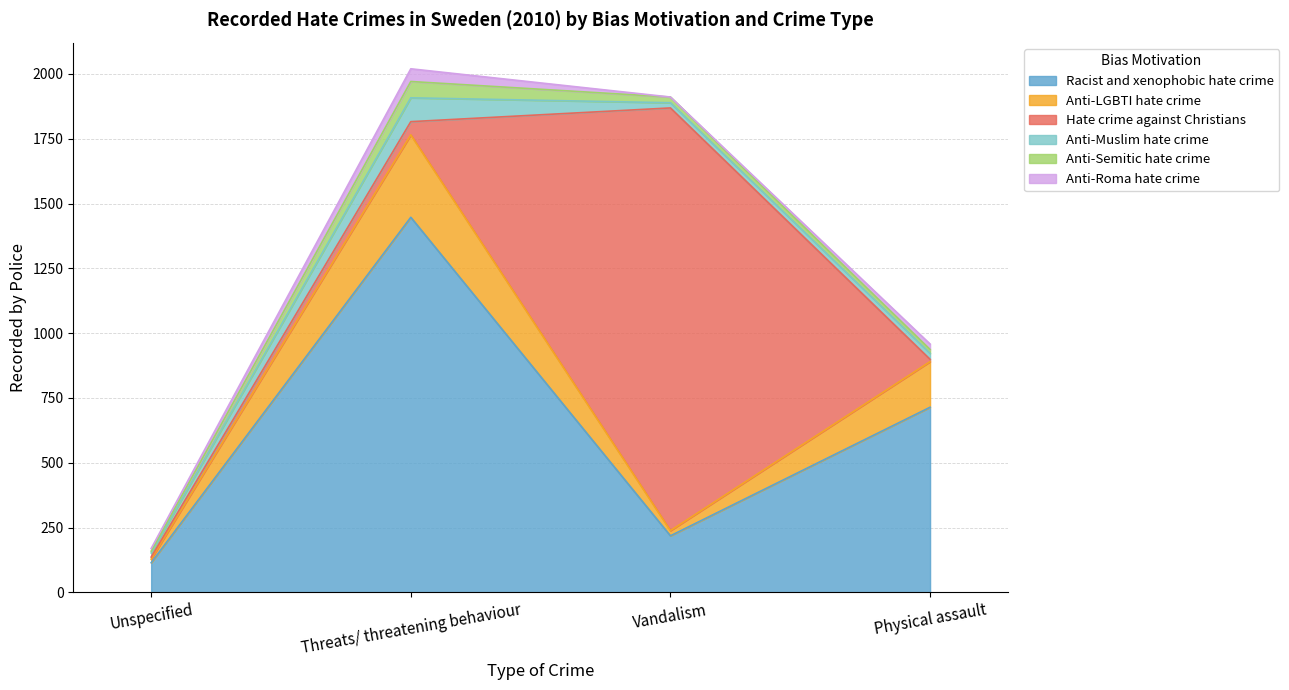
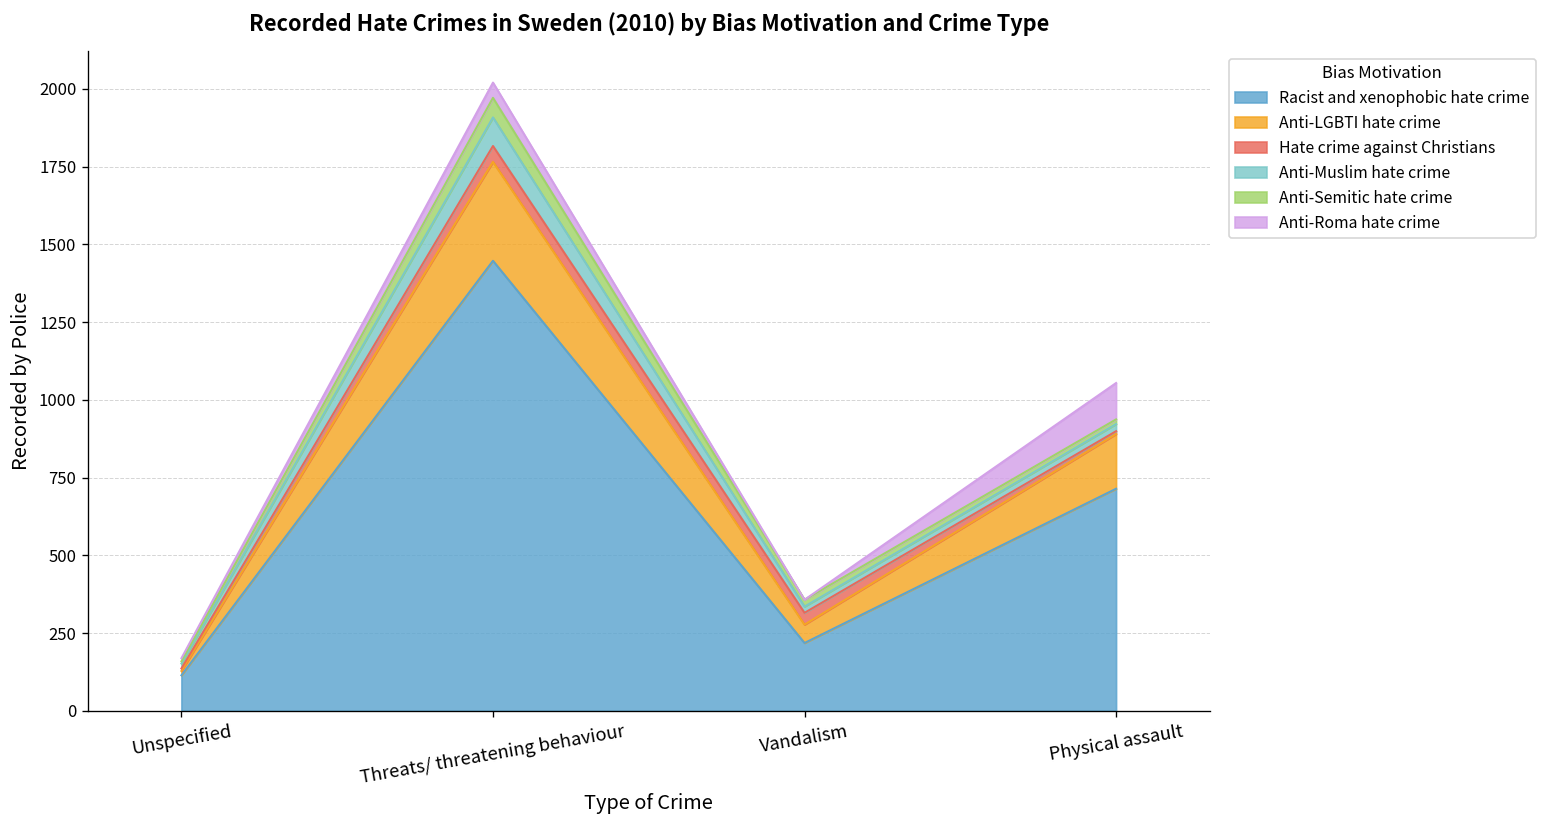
Anti-LGBTI hate crime, Vandalism: 20 -> 60
Hate crime against Christians, Vandalism: 1630 -> 40
Anti-Roma hate crime, Physical assault: 20 -> 120
